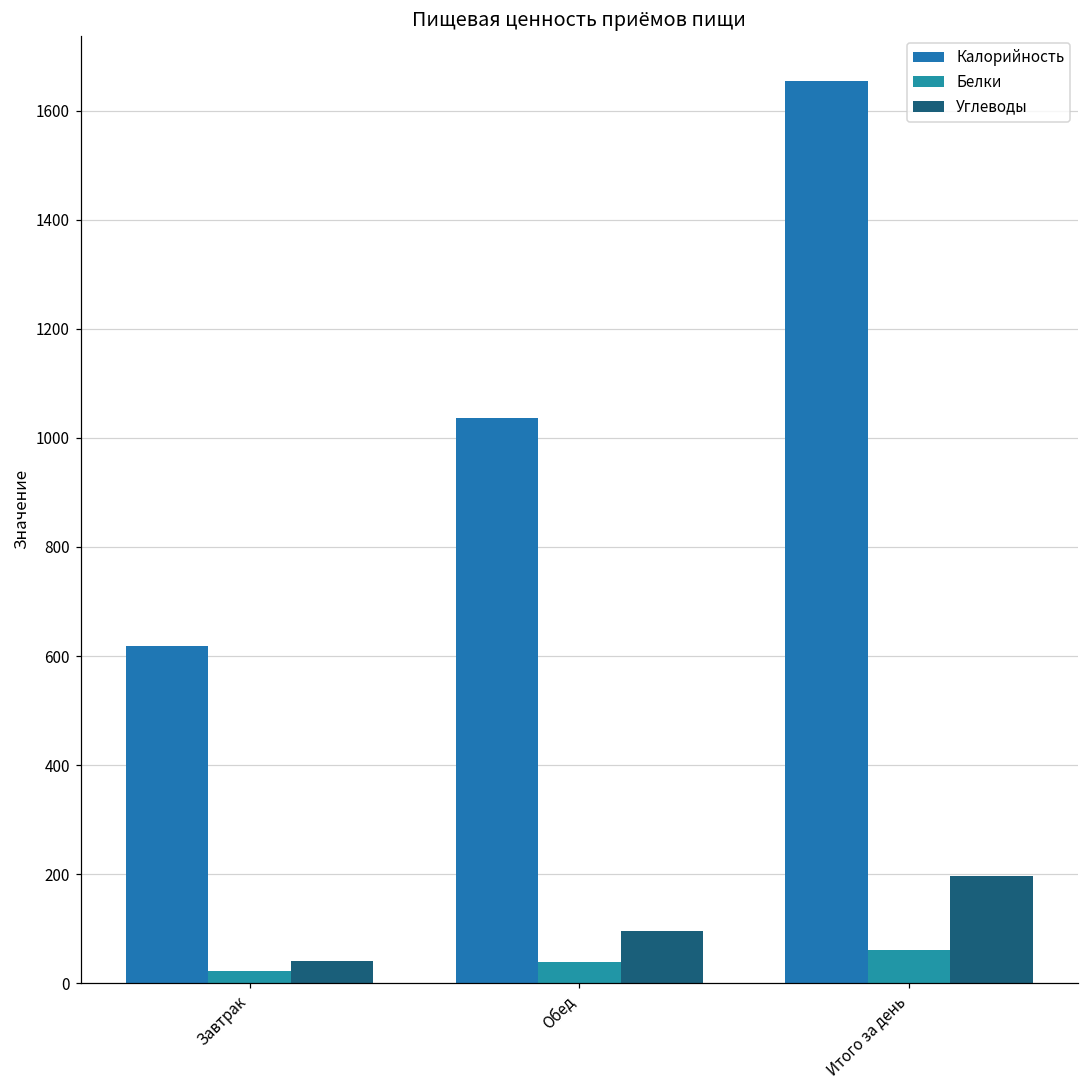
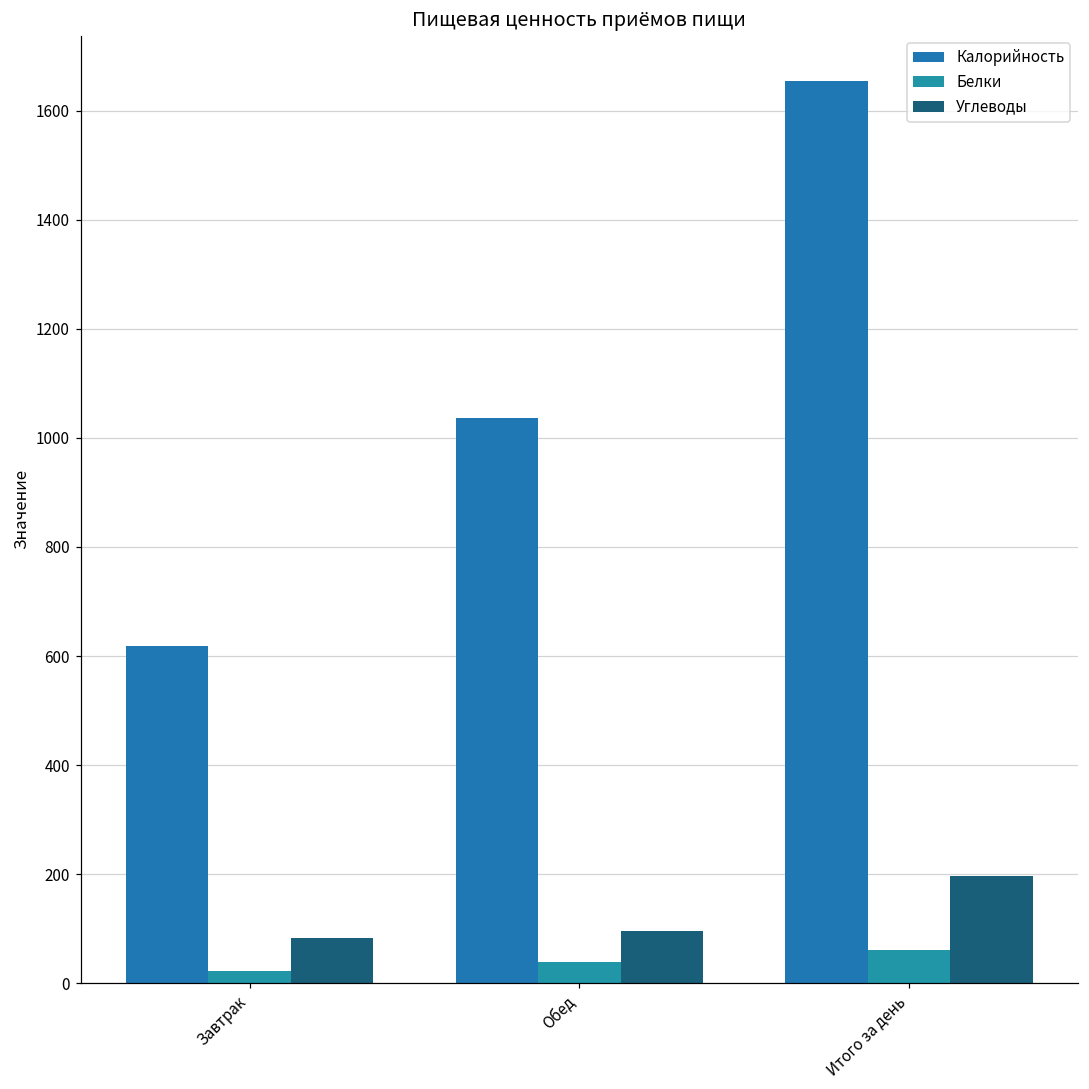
Углеводы, Завтрак: 40 -> 80
